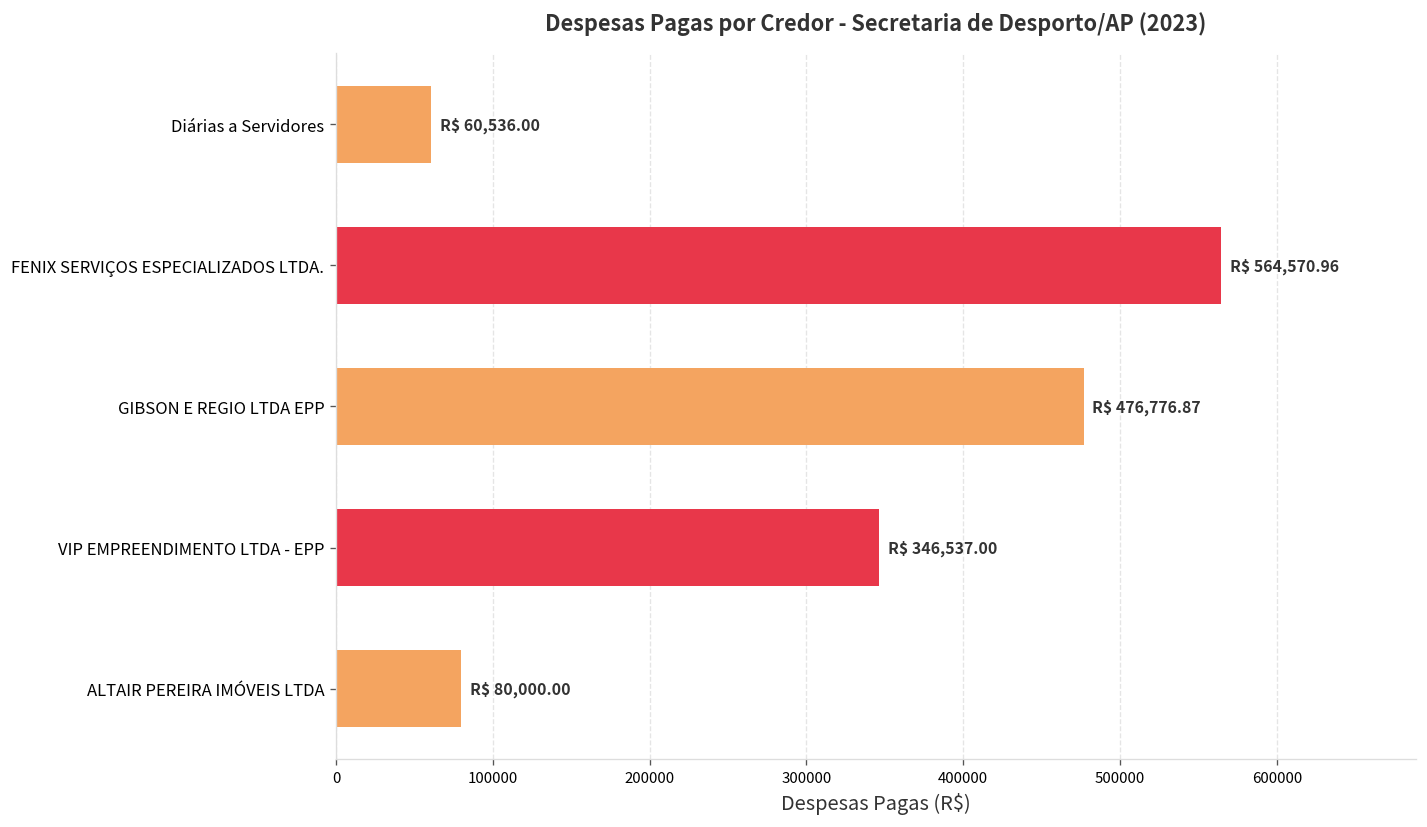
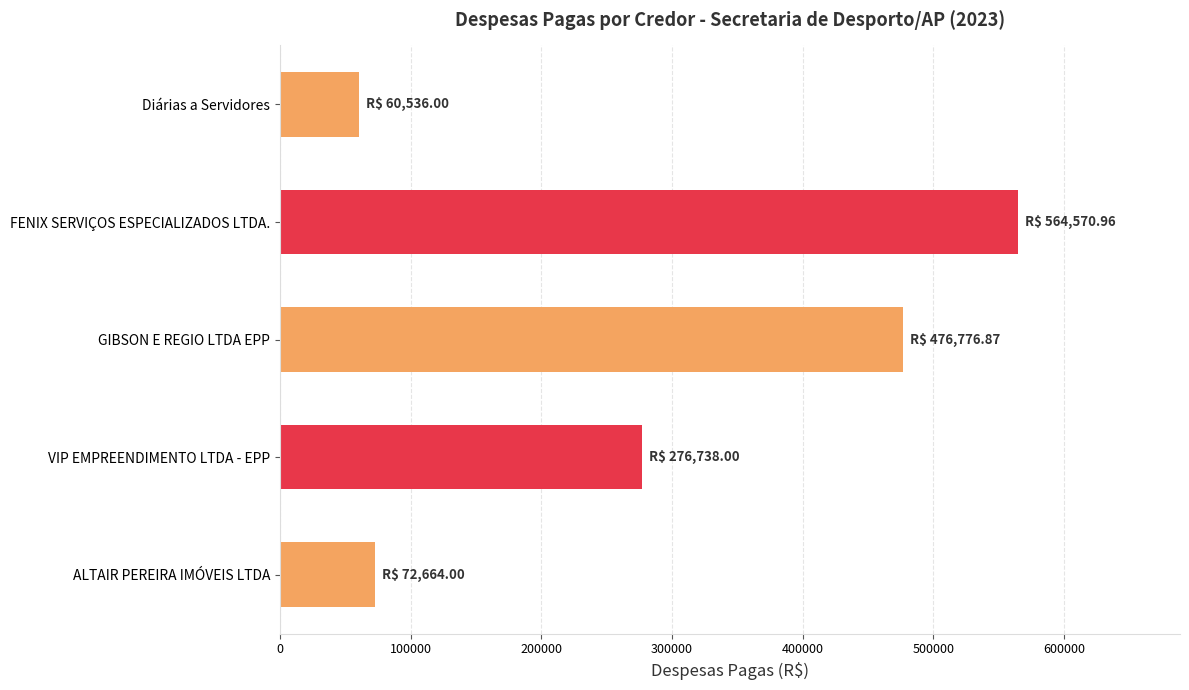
VIP EMPREENDIMENTO LTDA - EPP: 346,537.00 -> 276,738.00
ALTAIR PEREIRA IMÓVEIS LTDA: 80,000.00 -> 72,664.00
